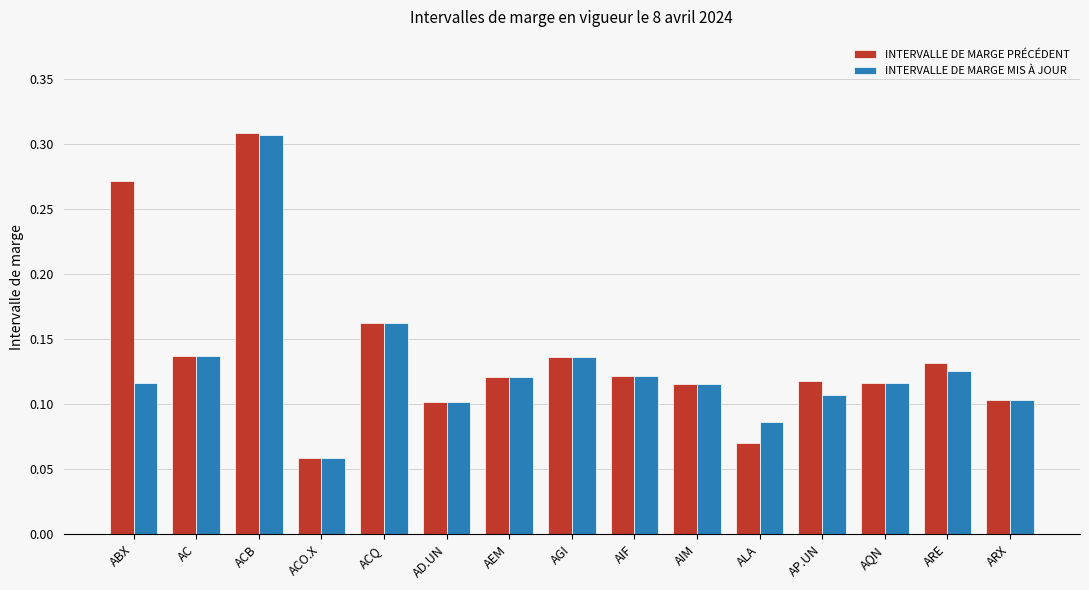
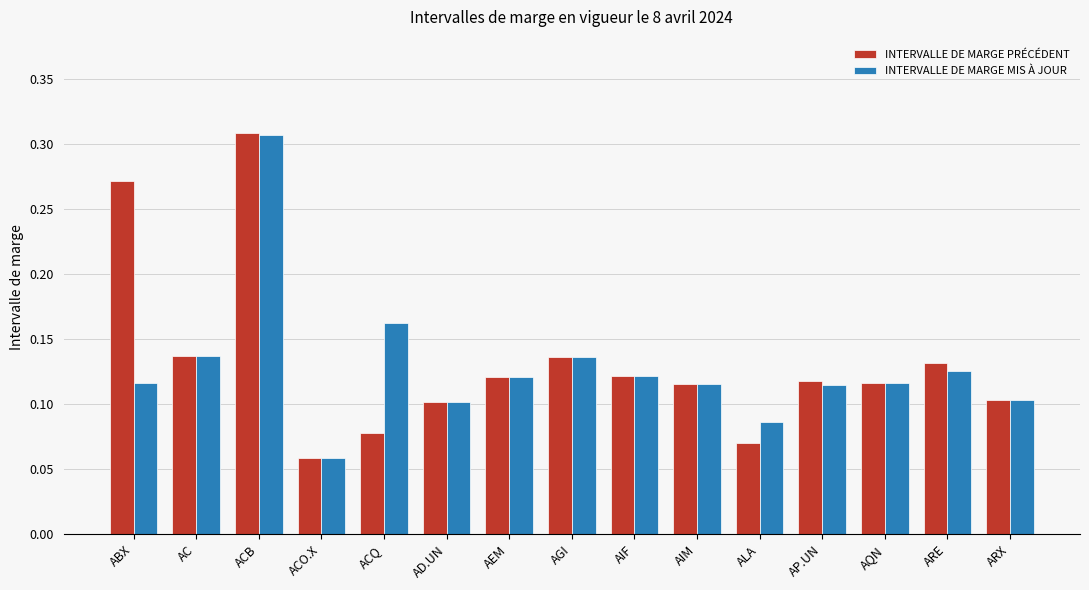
INTERVALLE DE MARGE PRÉCÉDENT, ACQ: 0.163 -> 0.078
INTERVALLE DE MARGE MIS À JOUR, AP.UN: 0.107 -> 0.115
